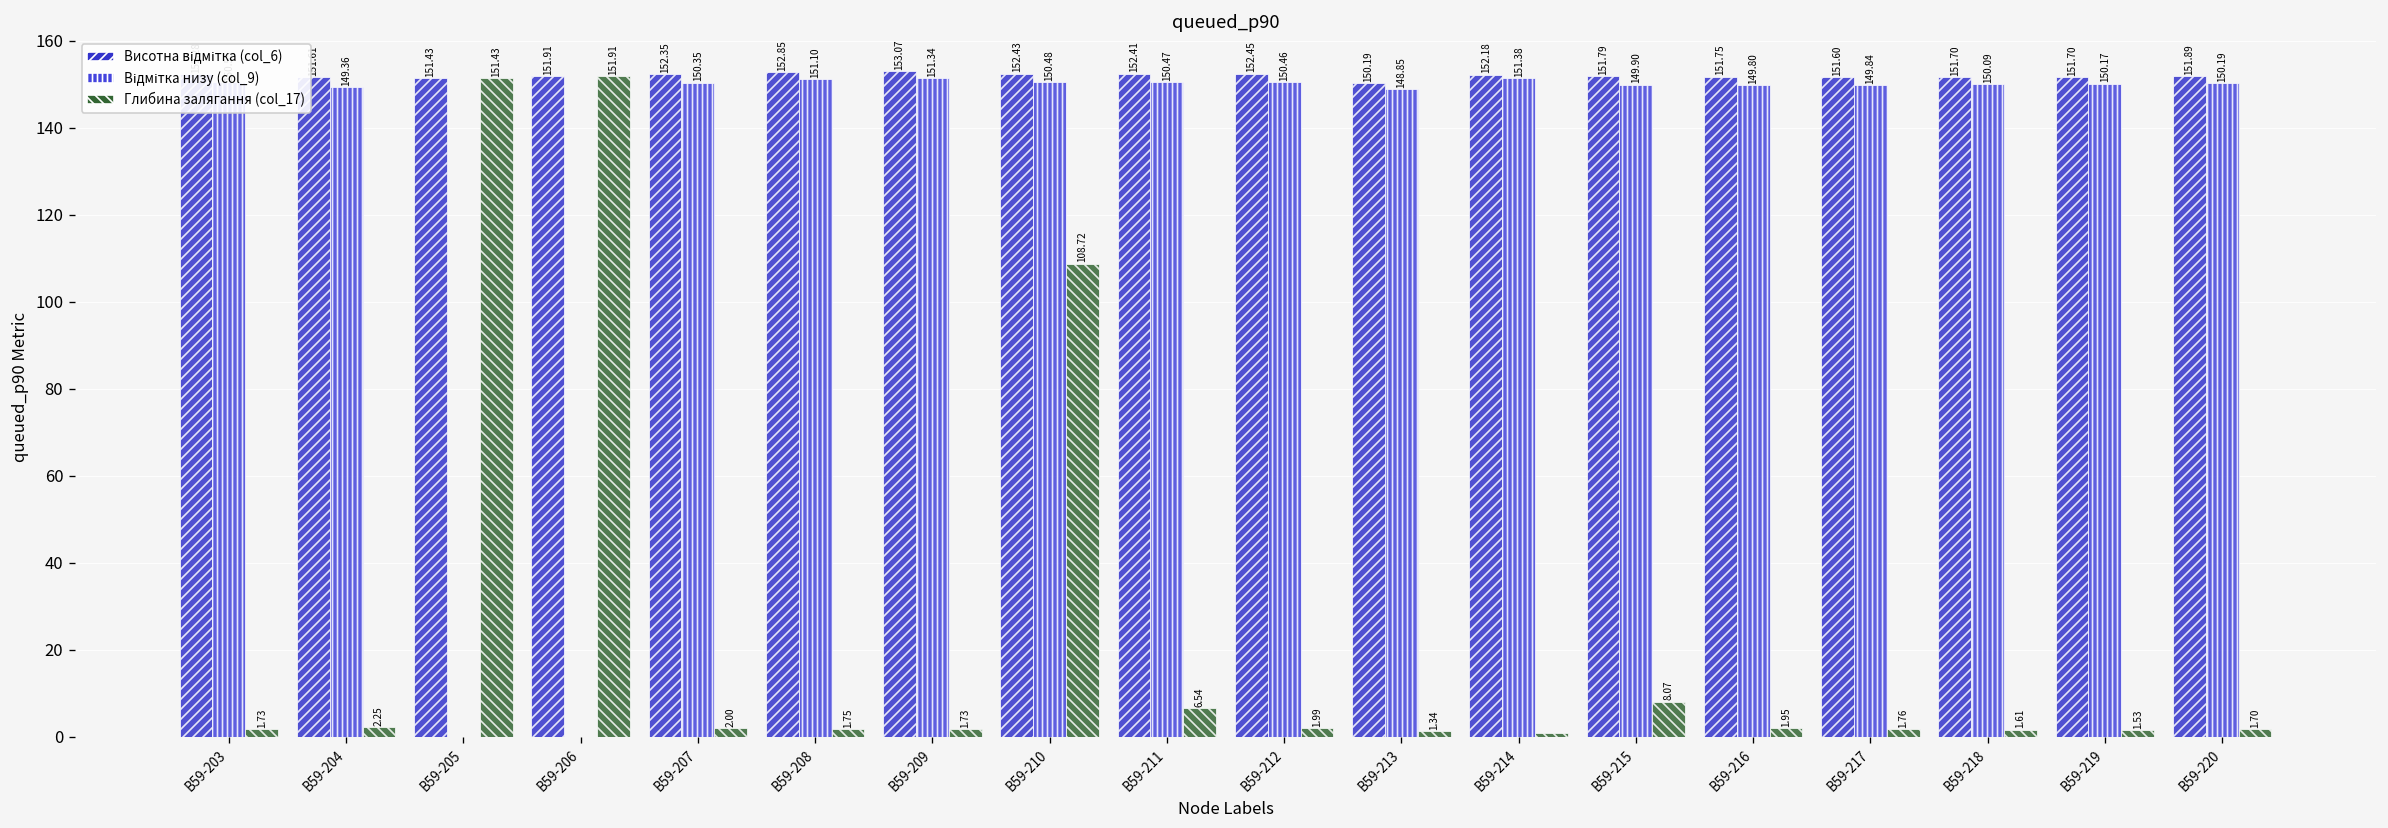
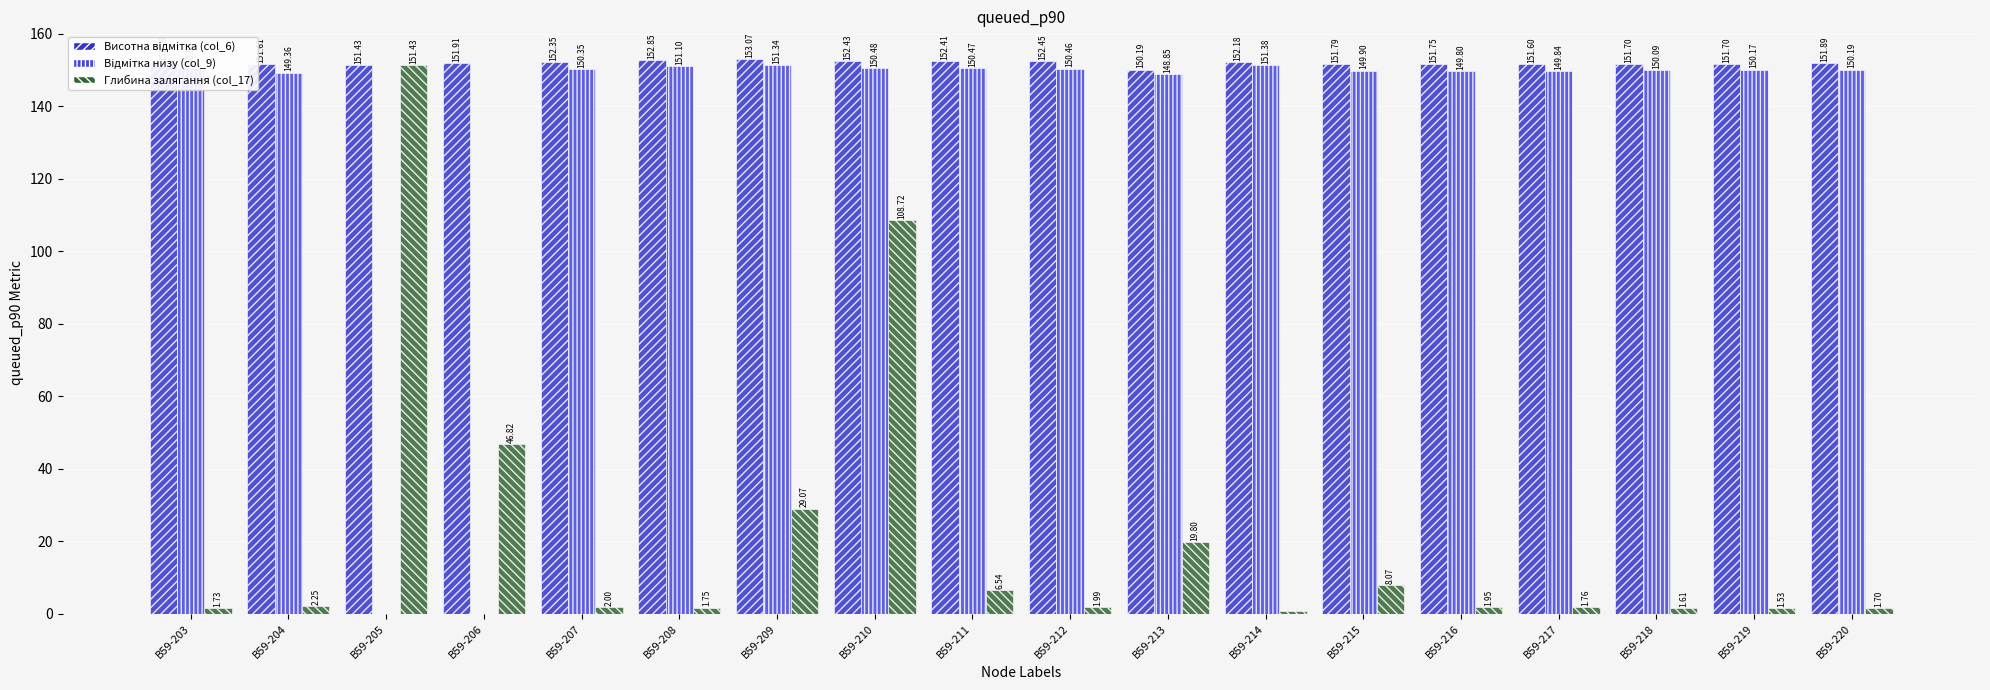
Глибина залягання (col_17), В59-206: 151.91 -> 46.82
Глибина залягання (col_17), В59-209: 1.73 -> 29.07
Глибина залягання (col_17), В59-213: 1.34 -> 19.80
